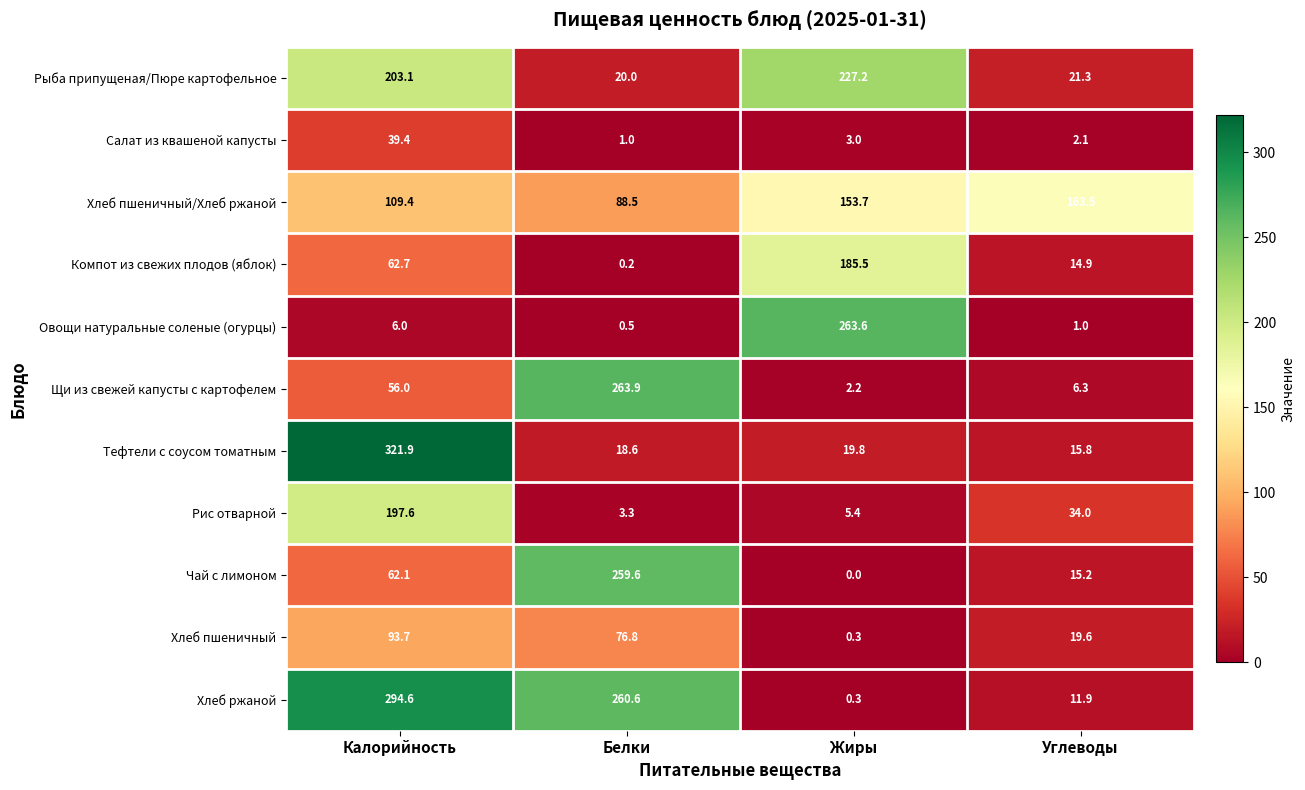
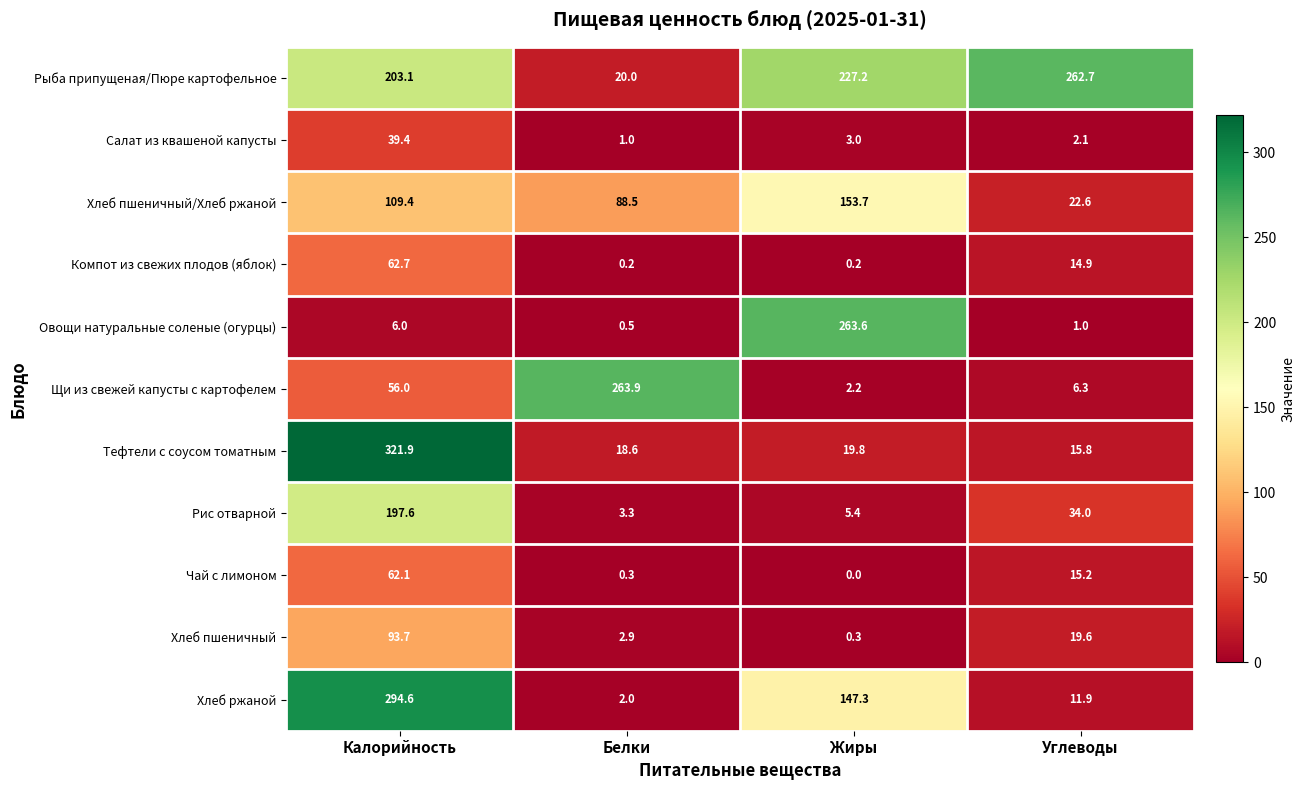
Рыба припущеная/Пюре картофельное, Углеводы: 21.3 -> 262.7
Хлеб пшеничный/Хлеб ржаной, Углеводы: 163.5 -> 22.6
Компот из свежих плодов (яблок), Жиры: 185.5 -> 0.2
Чай с лимоном, Белки: 259.6 -> 0.3
Хлеб пшеничный, Белки: 76.8 -> 2.9
Хлеб ржаной, Белки: 260.6 -> 2.0
Хлеб ржаной, Жиры: 0.3 -> 147.3
